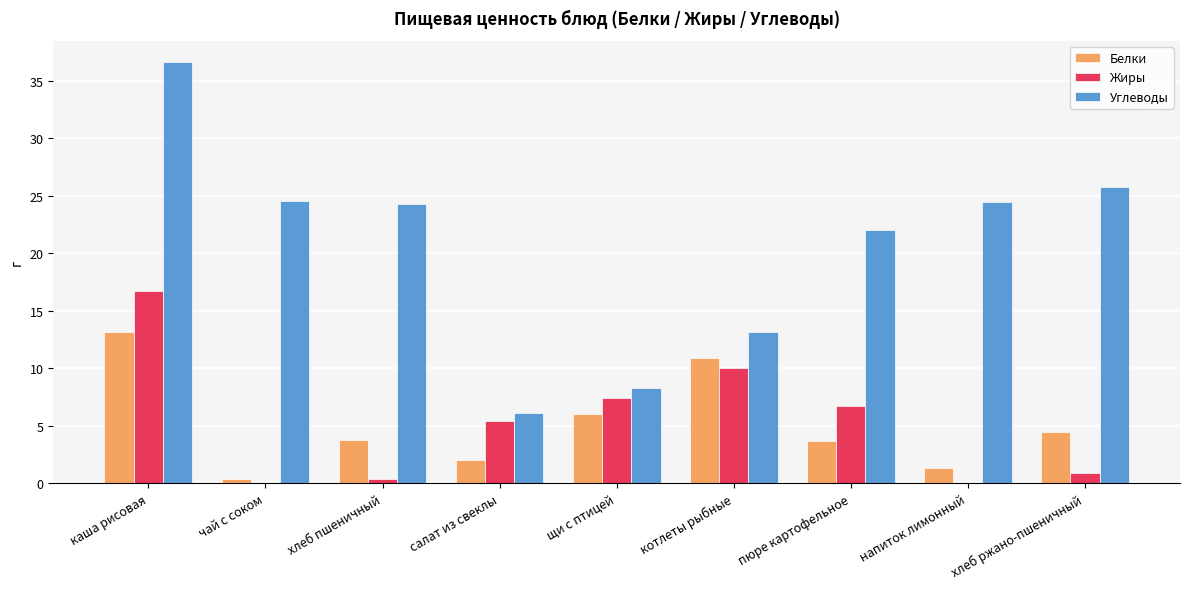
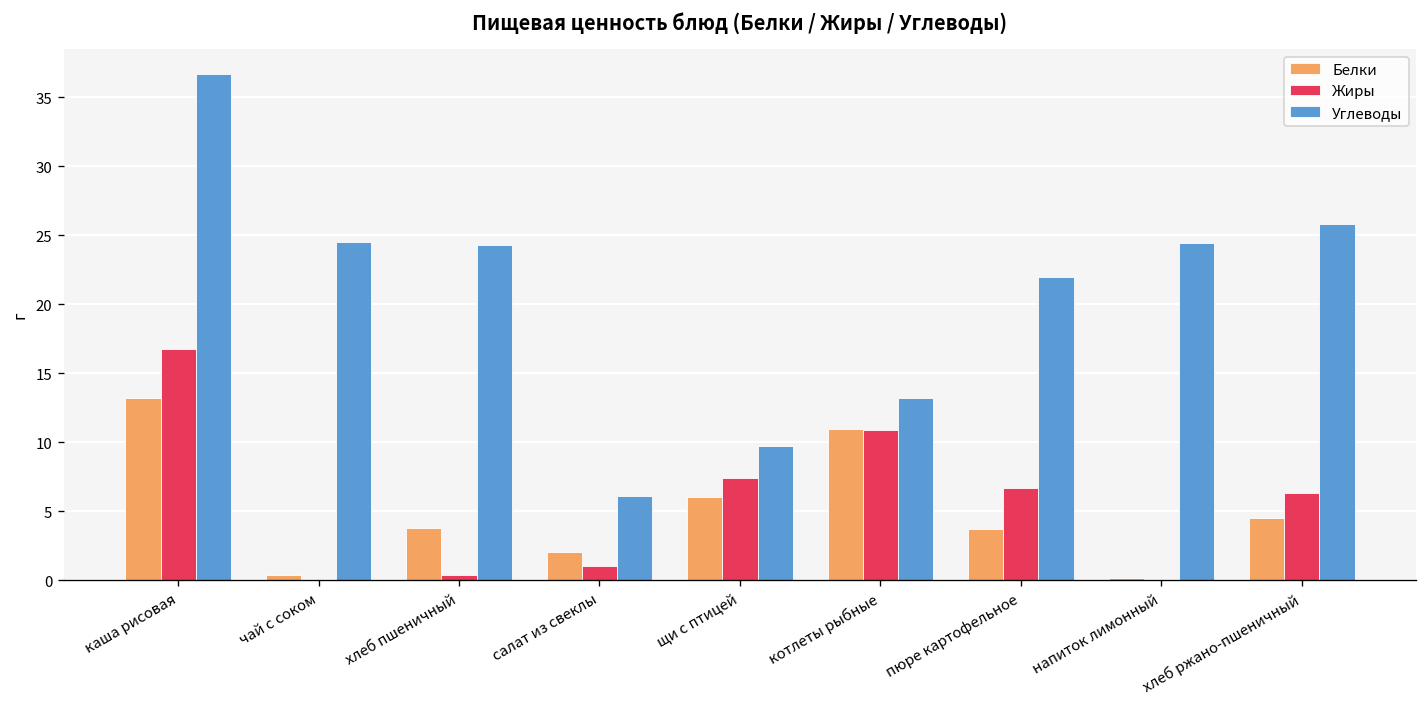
Жиры, салат из свеклы: 5.5 -> 1.1
Углеводы, щи с птицей: 8.3 -> 9.7
Жиры, котлеты рыбные: 10.0 -> 10.9
Белки, напиток лимонный: 1.3 -> 0.1
Жиры, хлеб ржано-пшеничный: 0.9 -> 6.3
